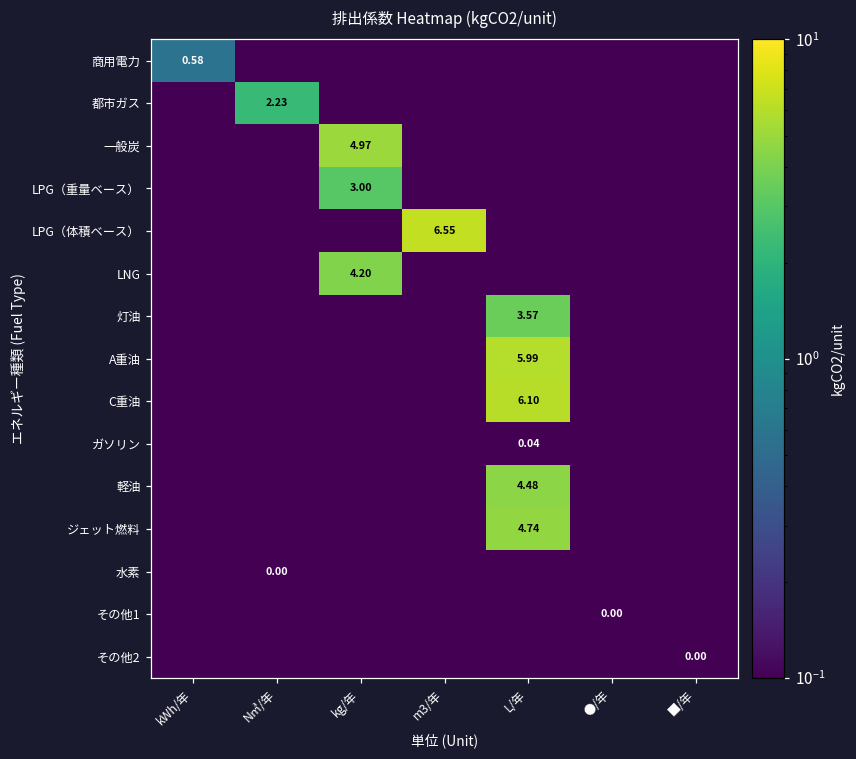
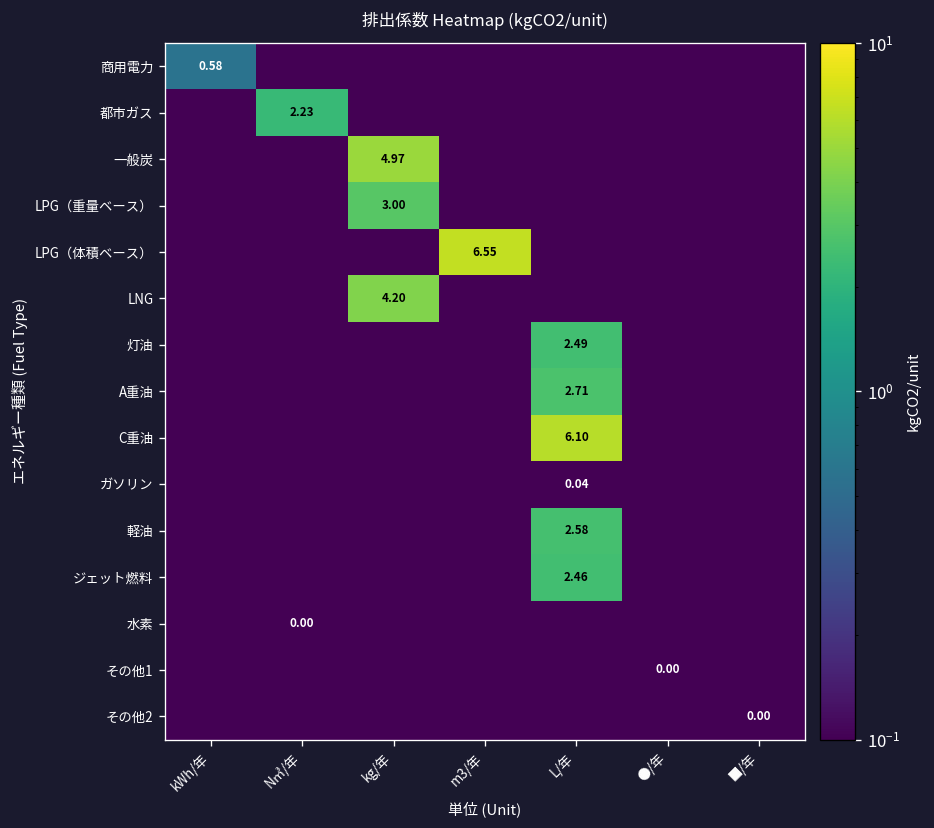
灯油, L/年: 3.57 -> 2.49
A重油, L/年: 5.99 -> 2.71
軽油, L/年: 4.48 -> 2.58
ジェット燃料, L/年: 4.74 -> 2.46
